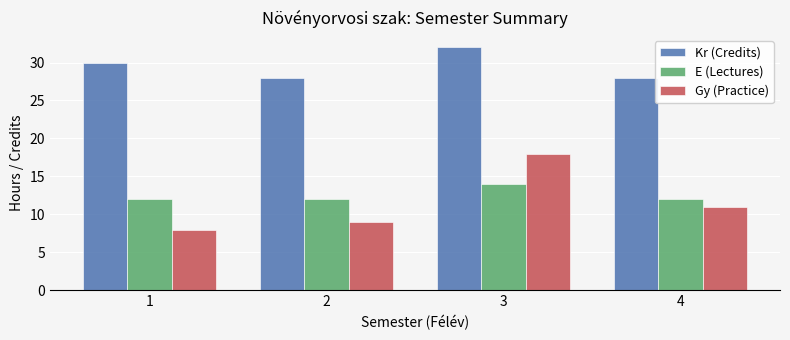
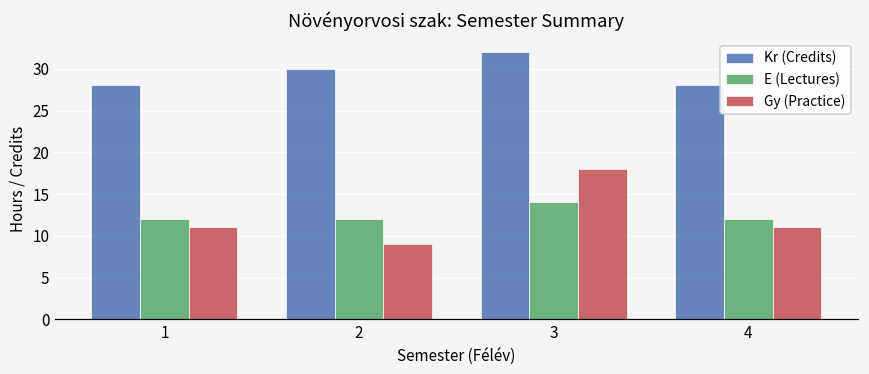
Kr (Credits), 1: 30 -> 28
Gy (Practice), 1: 8 -> 11
Kr (Credits), 2: 28 -> 30
